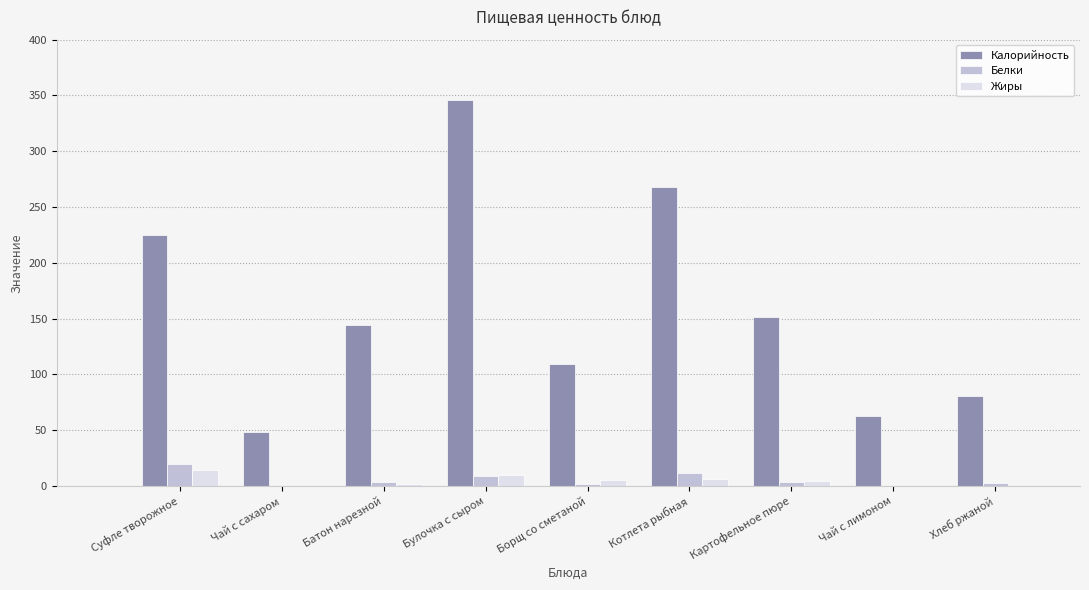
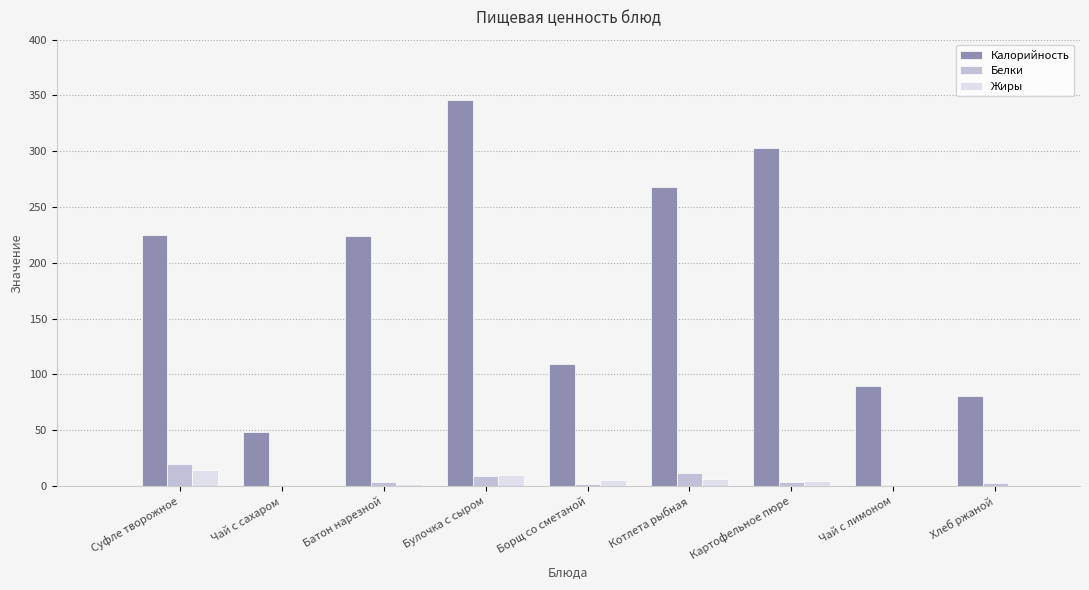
Калорийность, Батон нарезной: 144 -> 224
Калорийность, Картофельное пюре: 151 -> 303
Калорийность, Чай с лимоном: 63 -> 89
